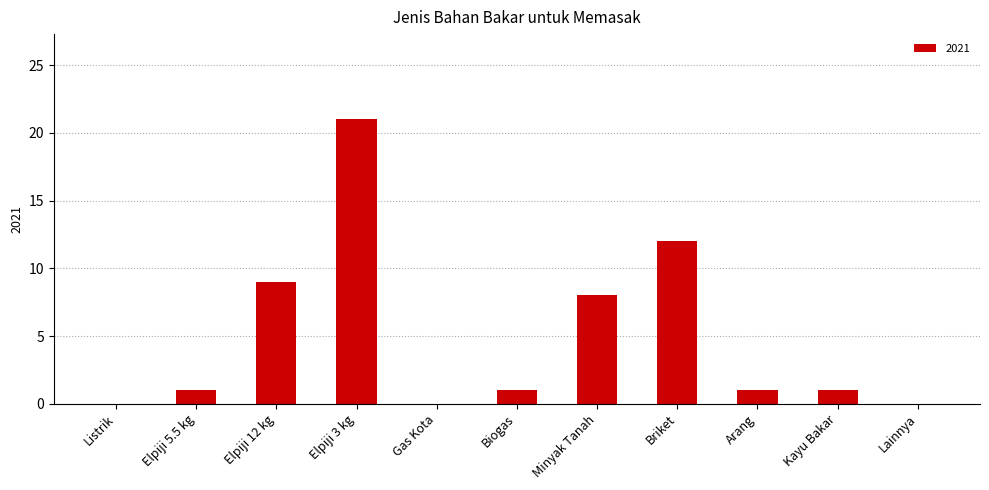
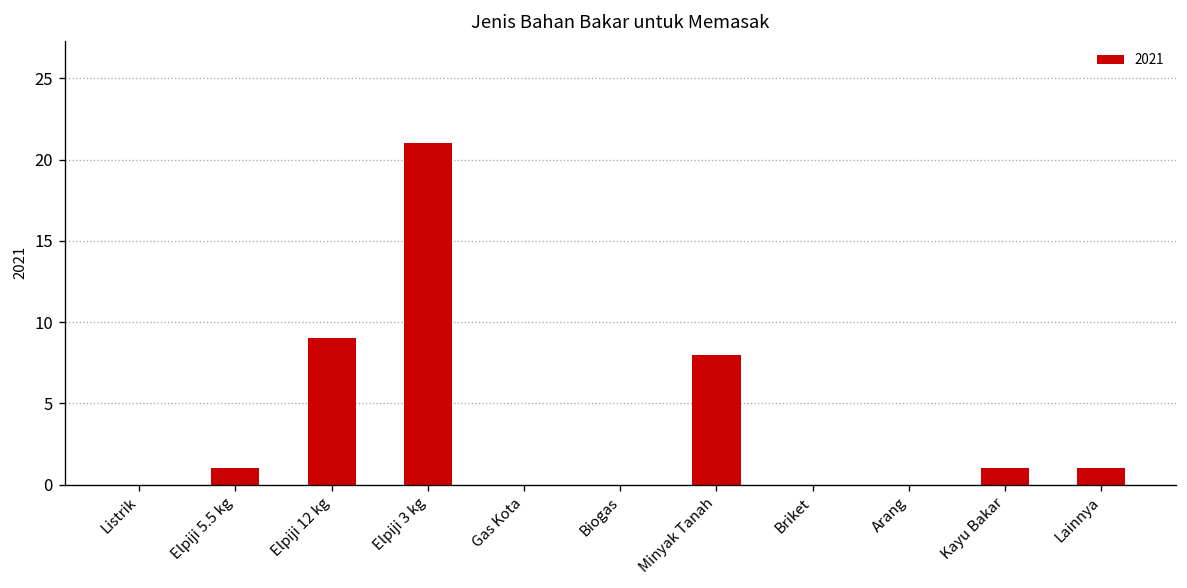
Biogas: 1 -> 0
Briket: 12 -> 0
Arang: 1 -> 0
Lainnya: 0 -> 1
